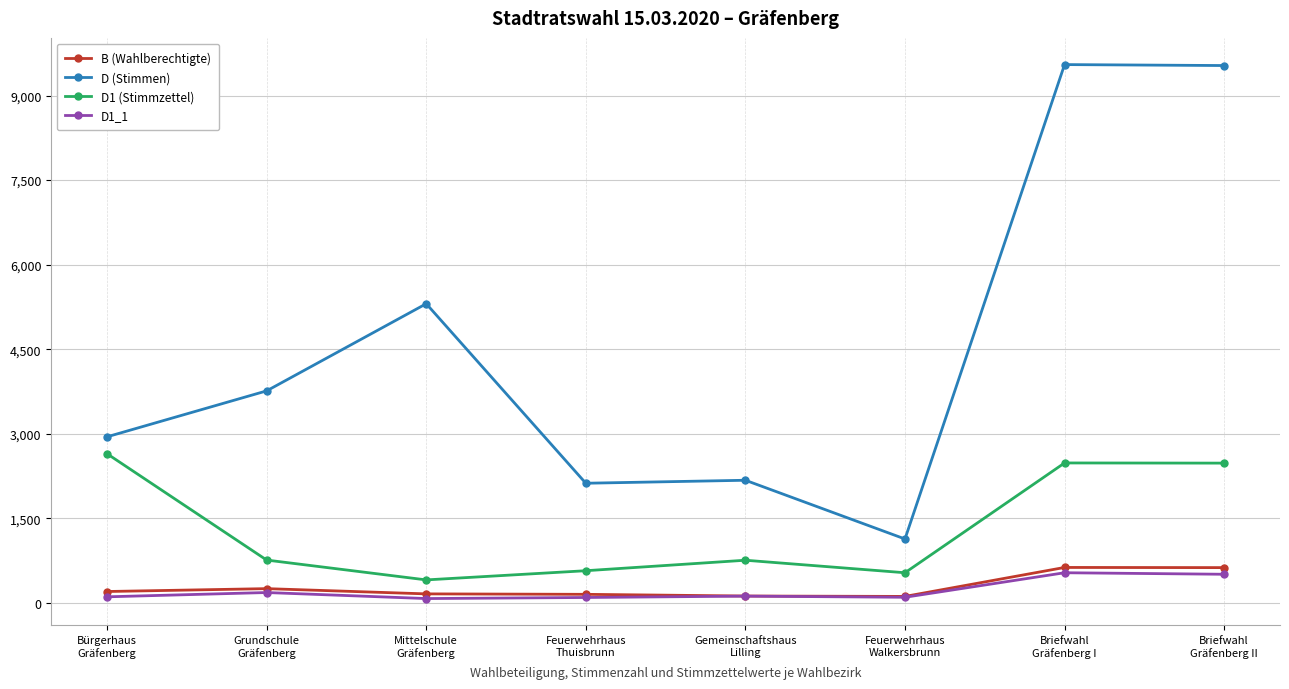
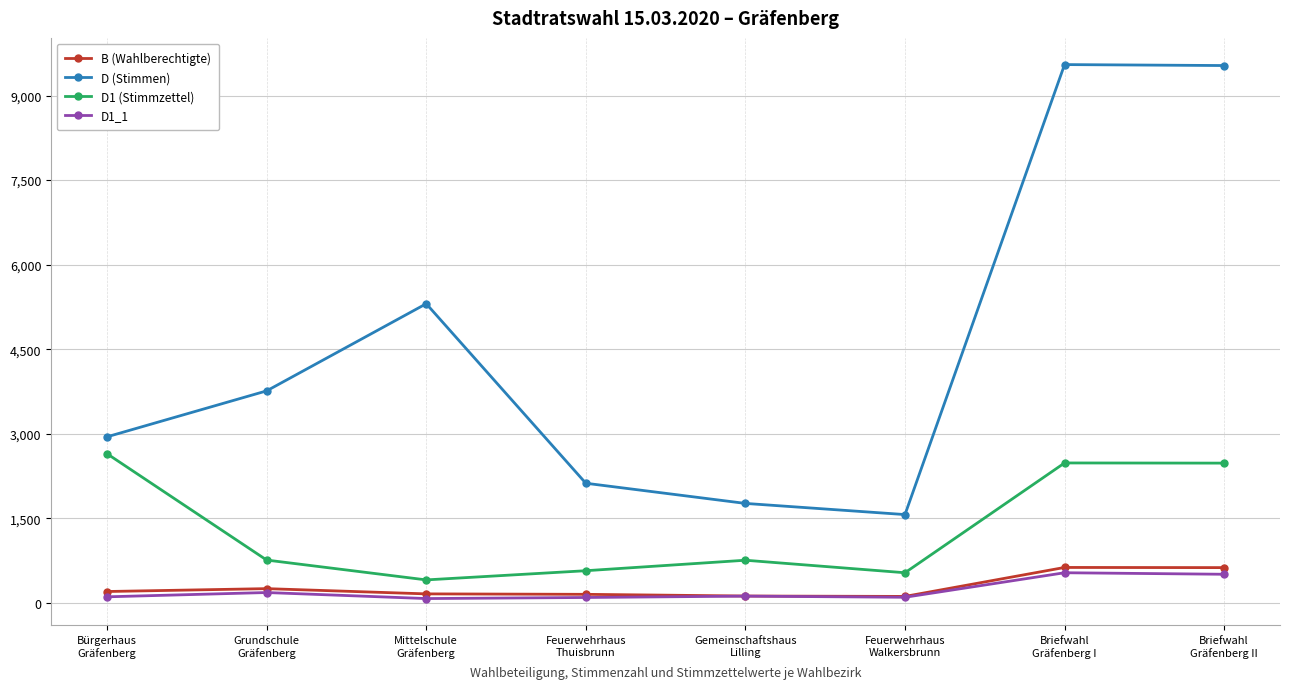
D (Stimmen), Gemeinschaftshaus Lilling: 2,200 -> 1,800
D (Stimmen), Feuerwehrhaus Walkersbrunn: 1,100 -> 1,600
